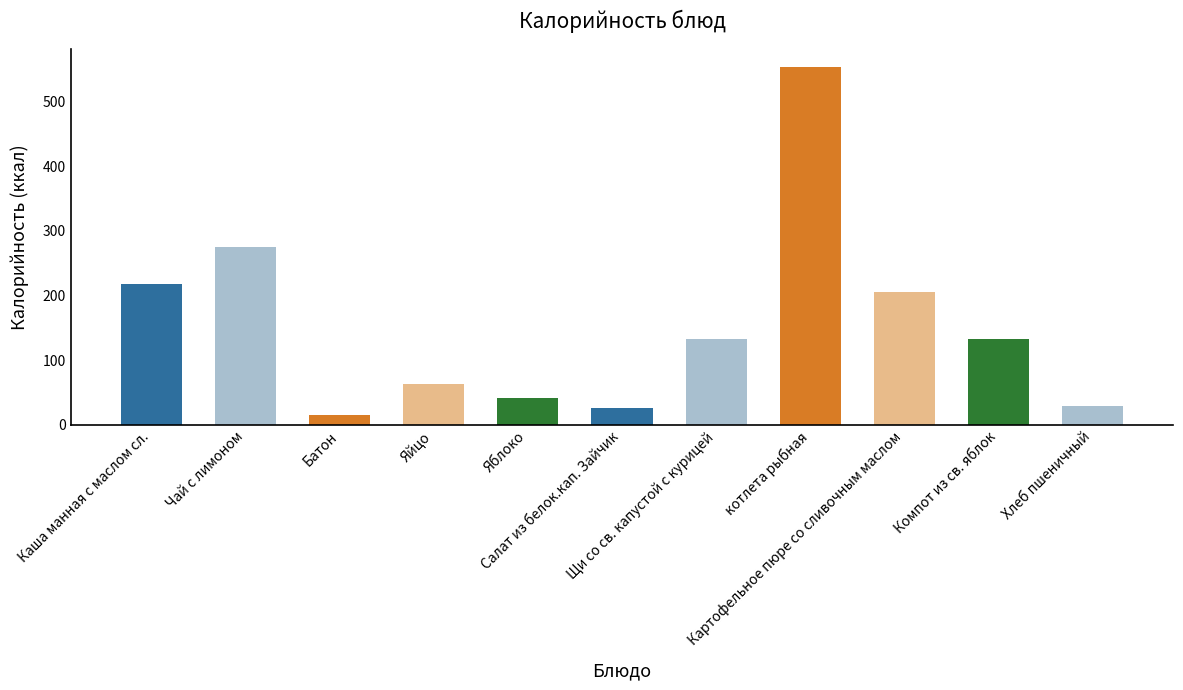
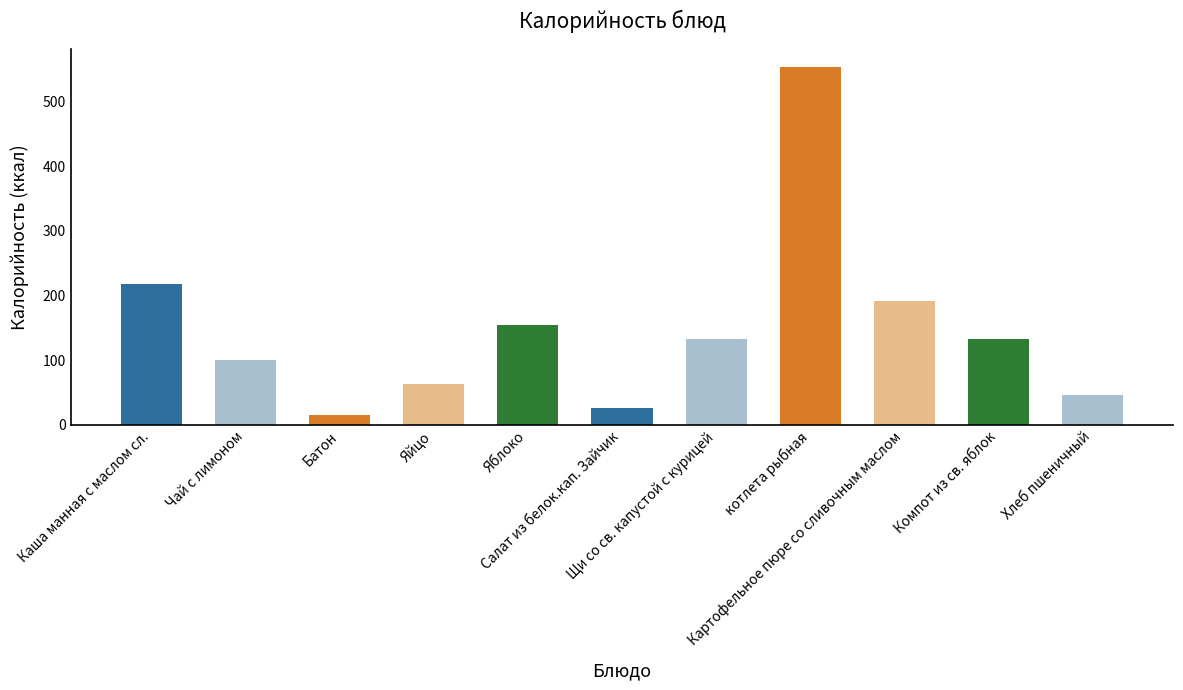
Чай с лимоном: 270 -> 100
Яблоко: 40 -> 150
Картофельное пюре со сливочным маслом: 210 -> 190
Хлеб пшеничный: 30 -> 50
